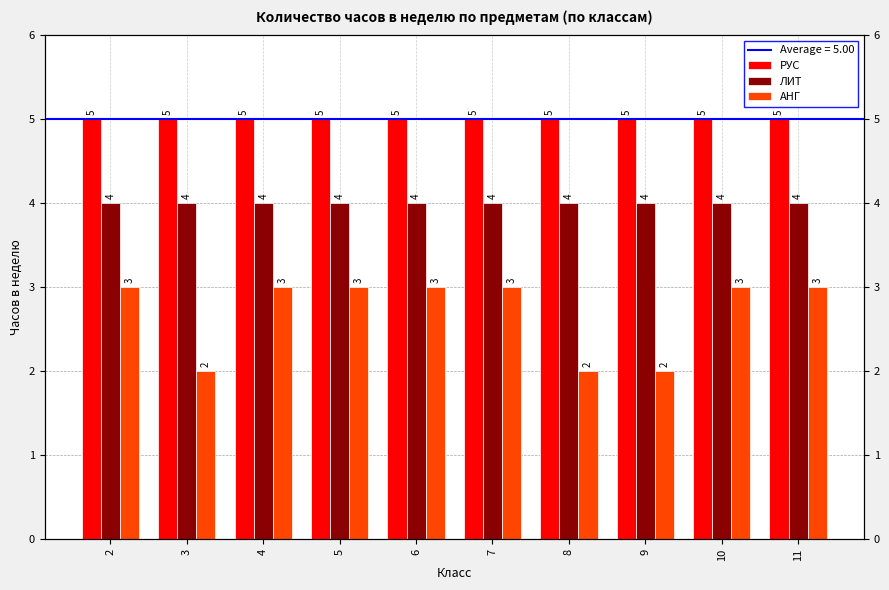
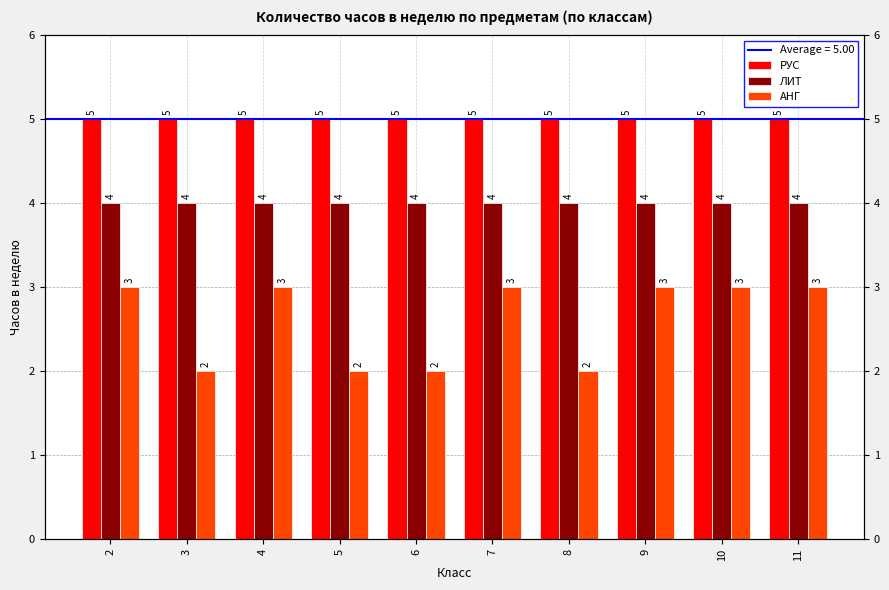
АНГ, 5: 3 -> 2
АНГ, 6: 3 -> 2
АНГ, 9: 2 -> 3
